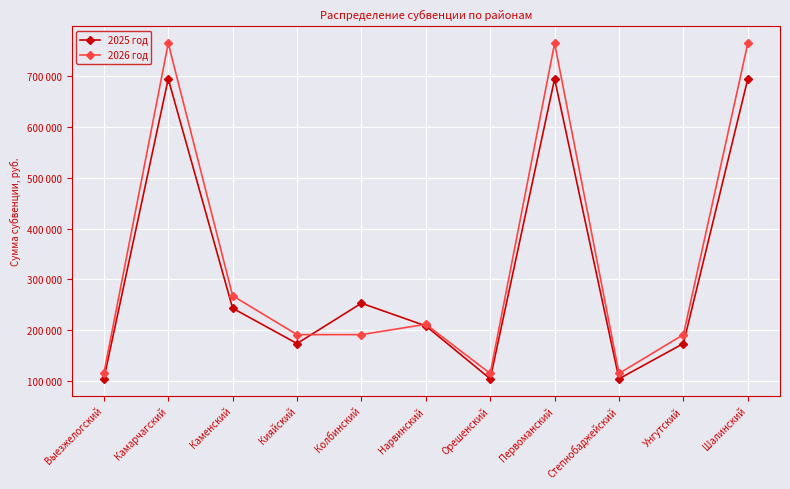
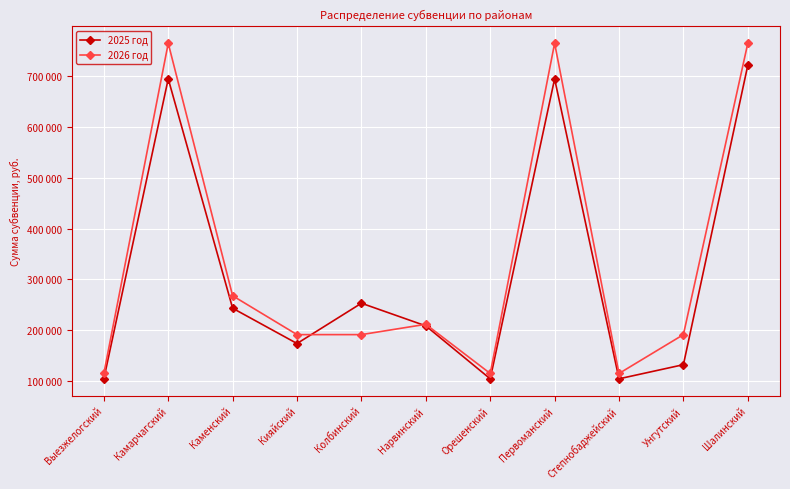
2025 год, Унгутский: 170000 -> 130000
2025 год, Шалинский: 690000 -> 720000
